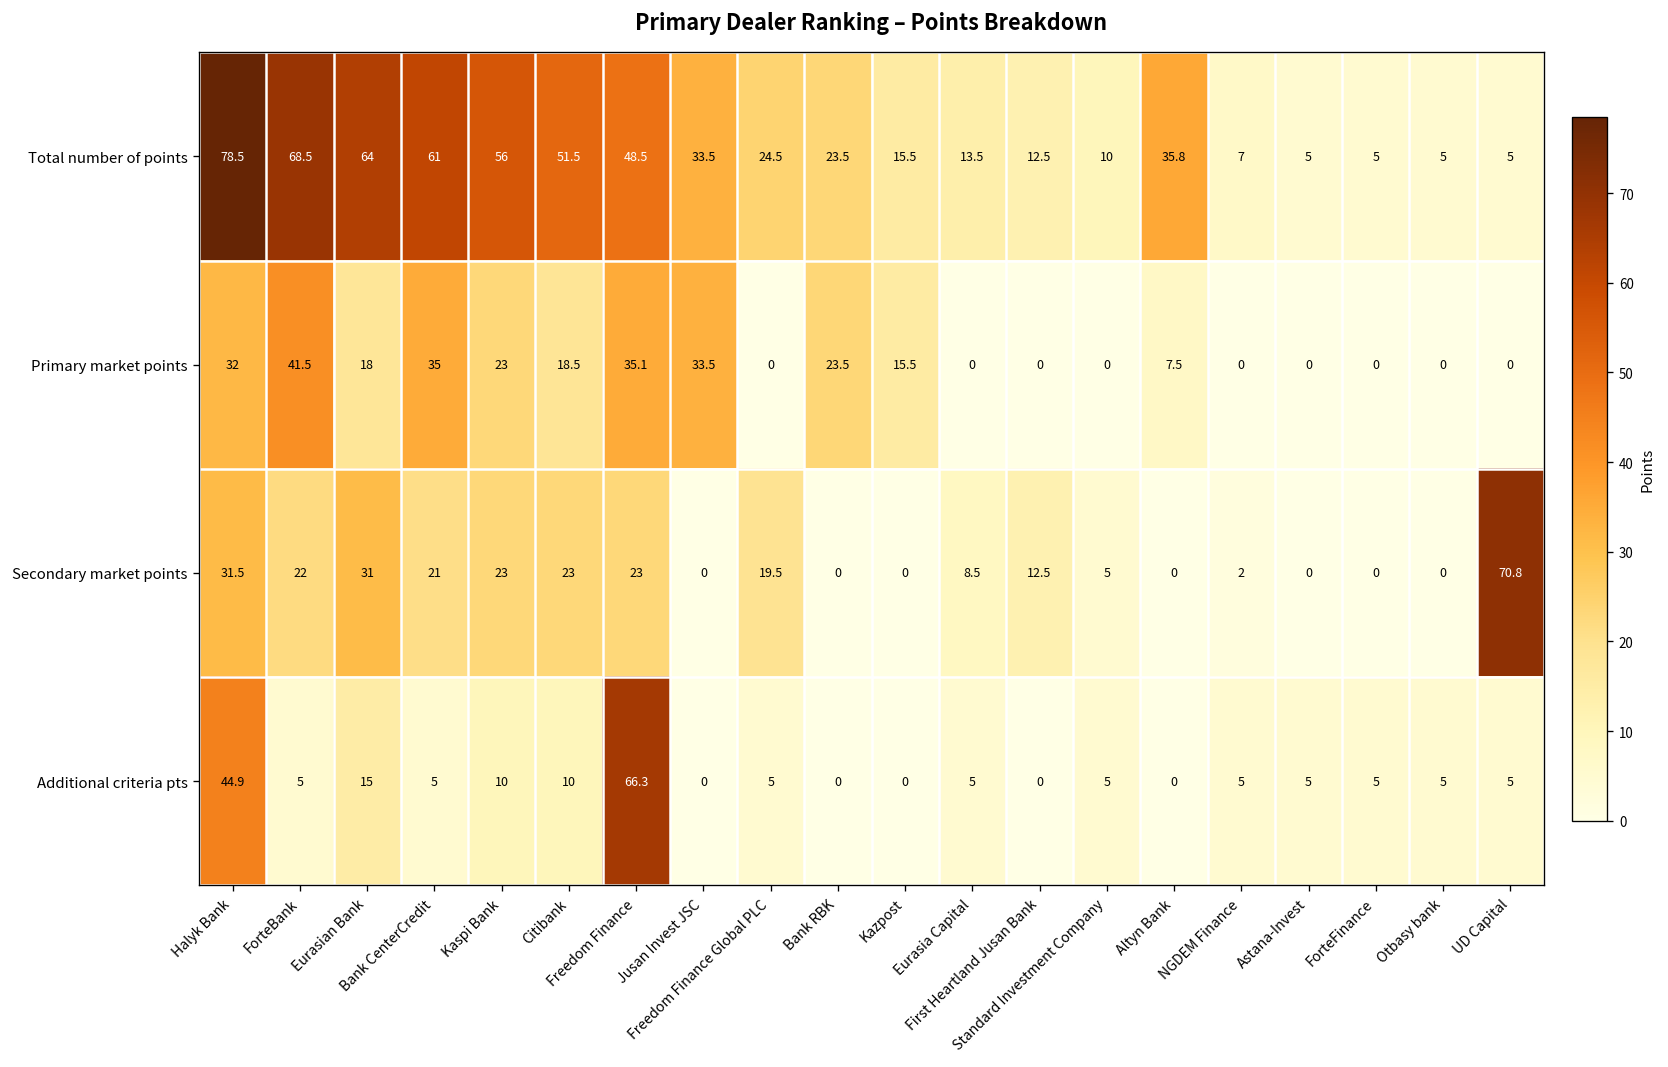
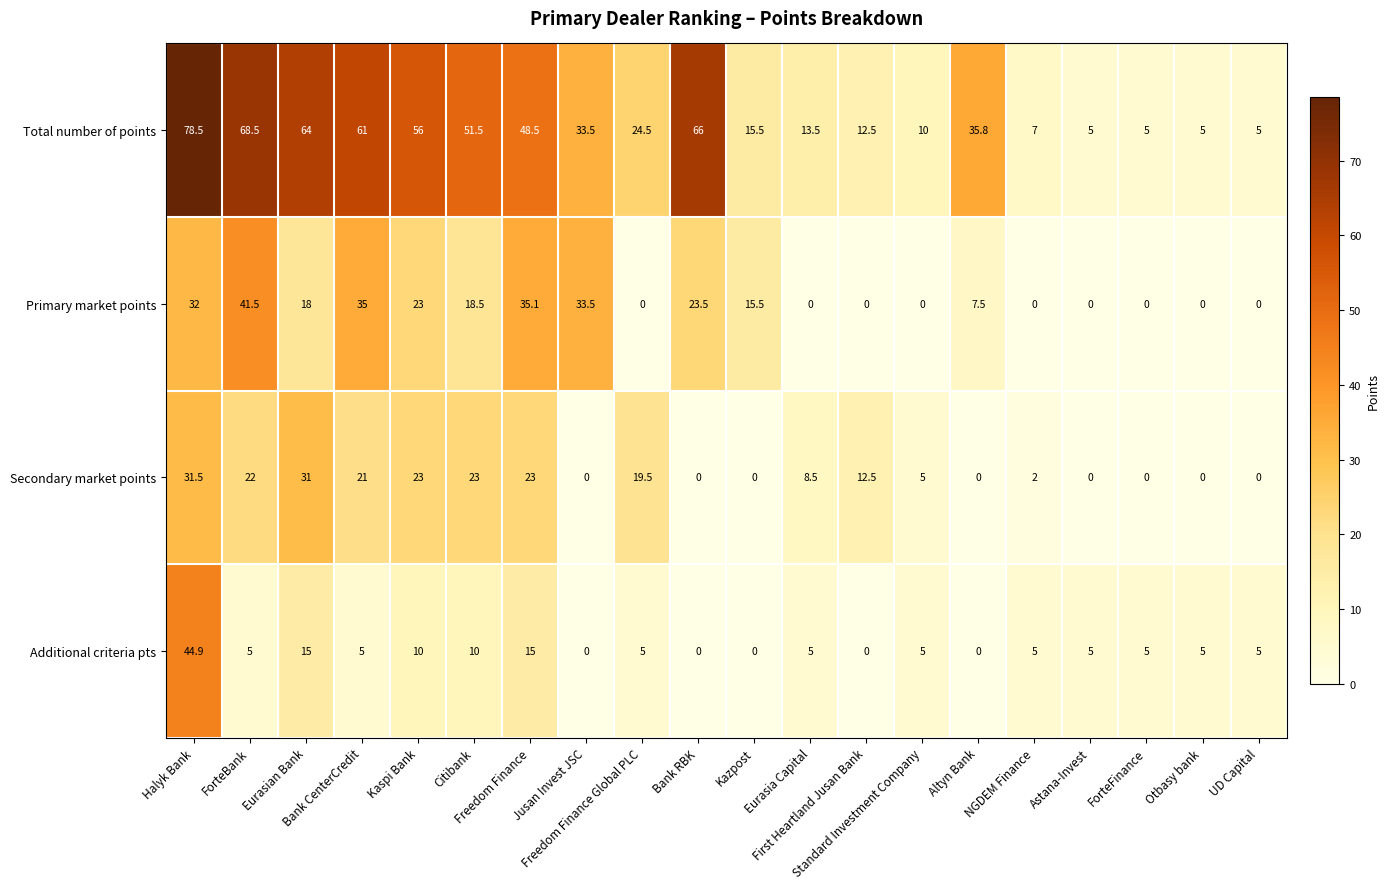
Total number of points, Bank RBK: 23.5 -> 66
Secondary market points, UD Capital: 70.8 -> 0
Additional criteria pts, Freedom Finance: 66.3 -> 15
